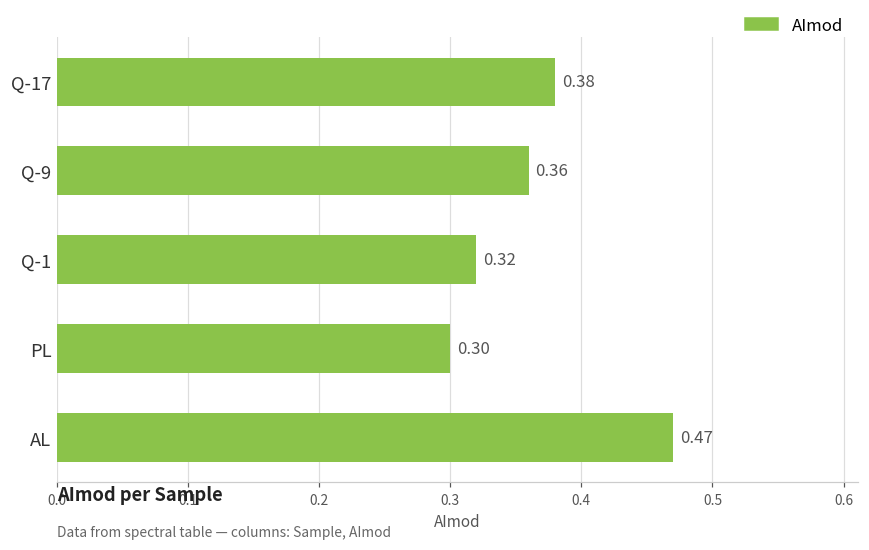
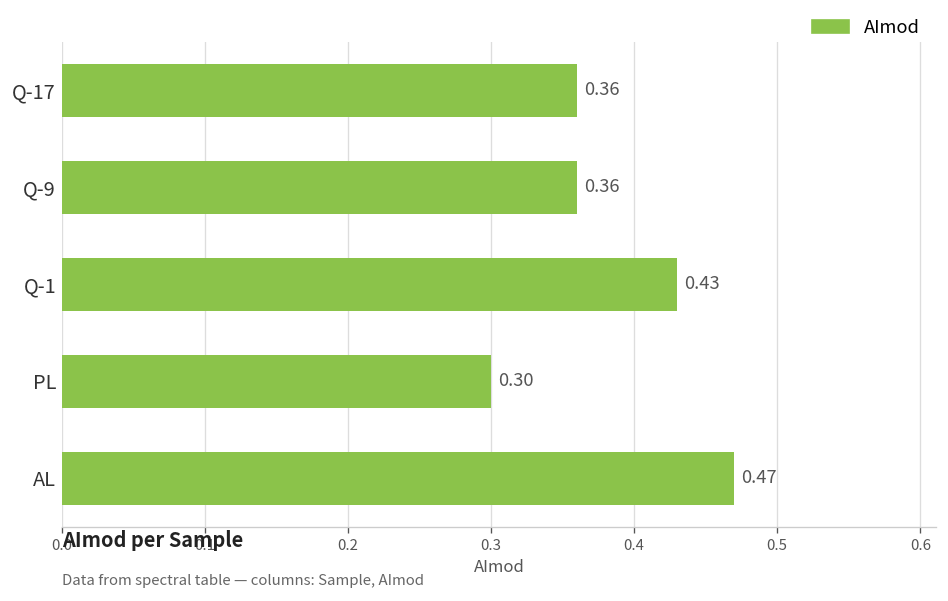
Q-17: 0.38 -> 0.36
Q-1: 0.32 -> 0.43
